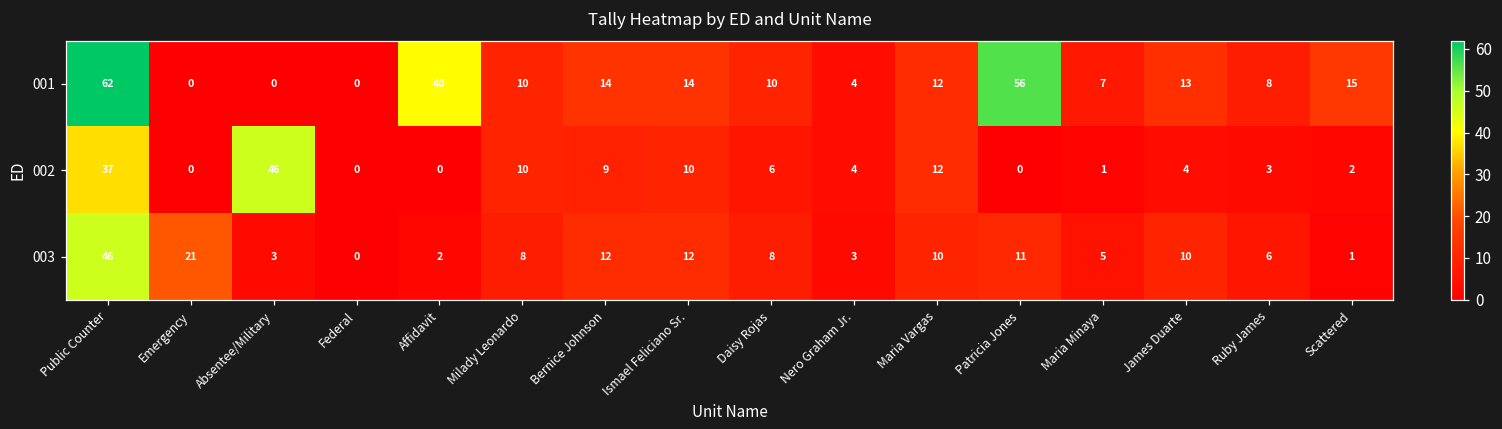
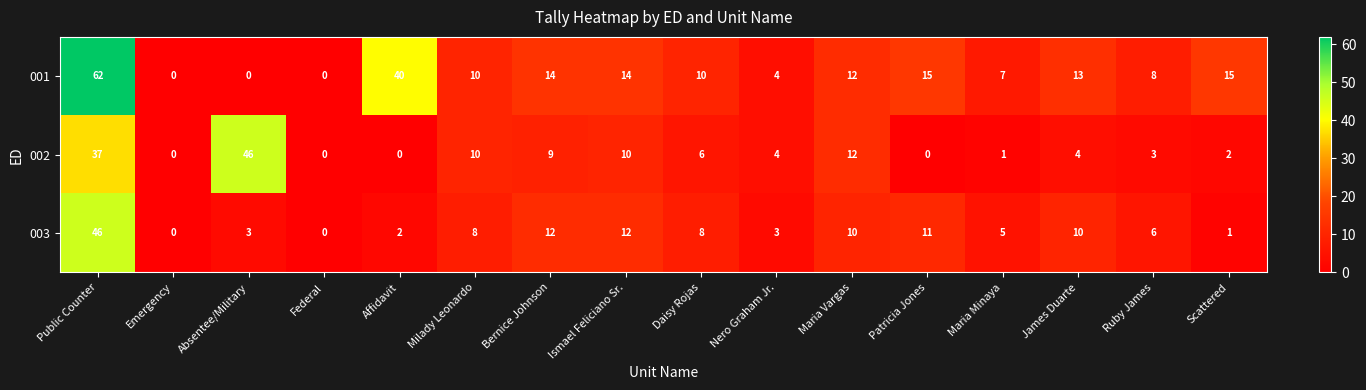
001, Patricia Jones: 56 -> 15
003, Emergency: 21 -> 0
